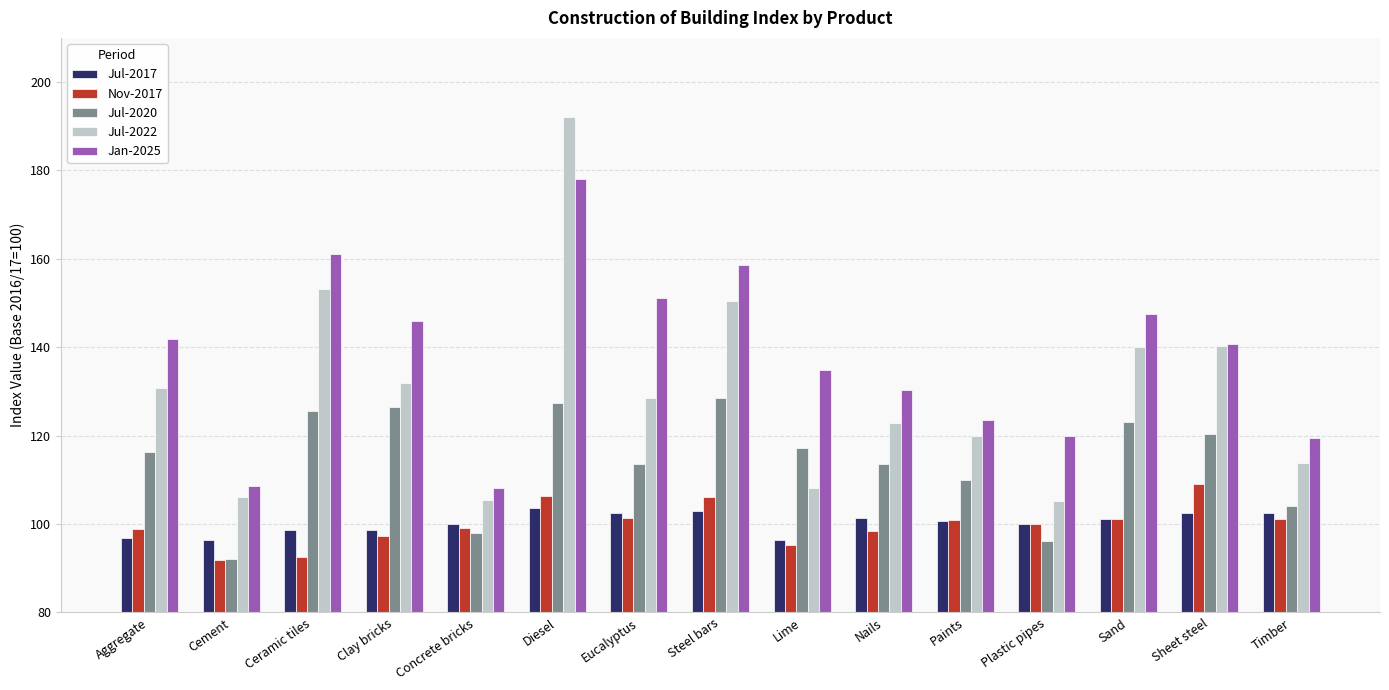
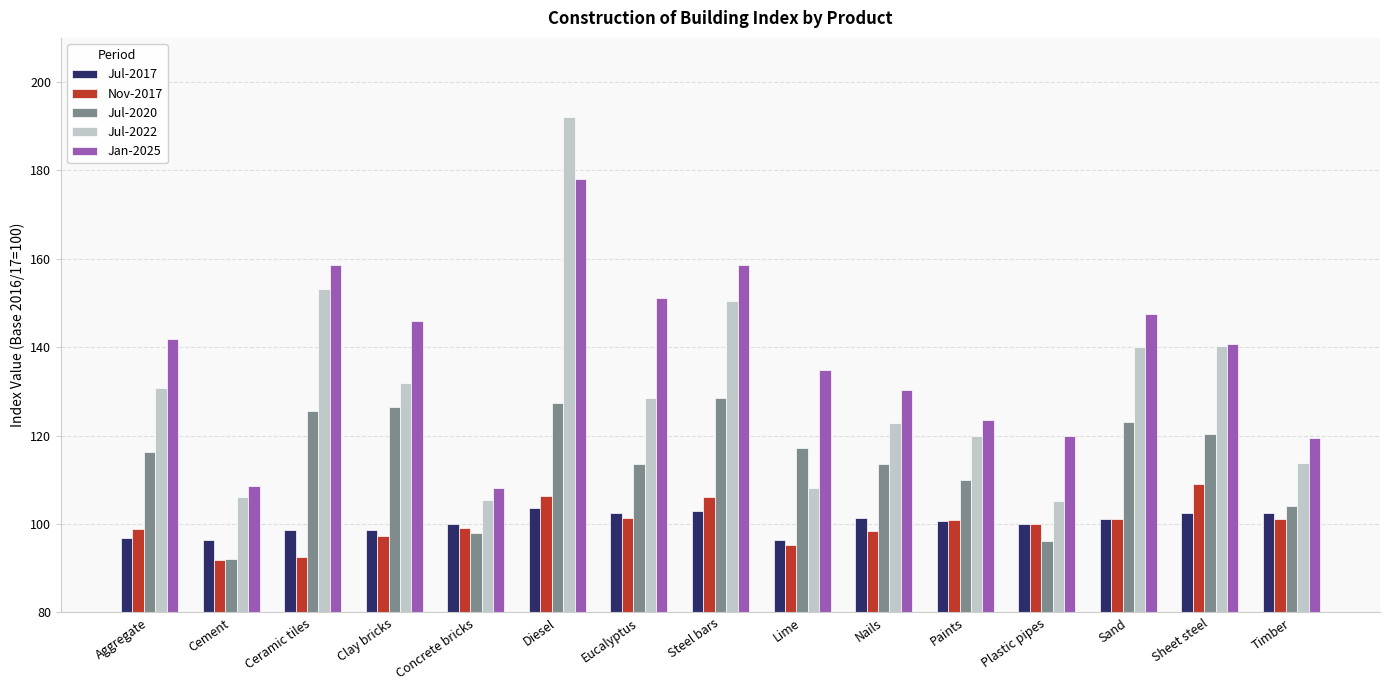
Jan-2025, Ceramic tiles: 161 -> 159
